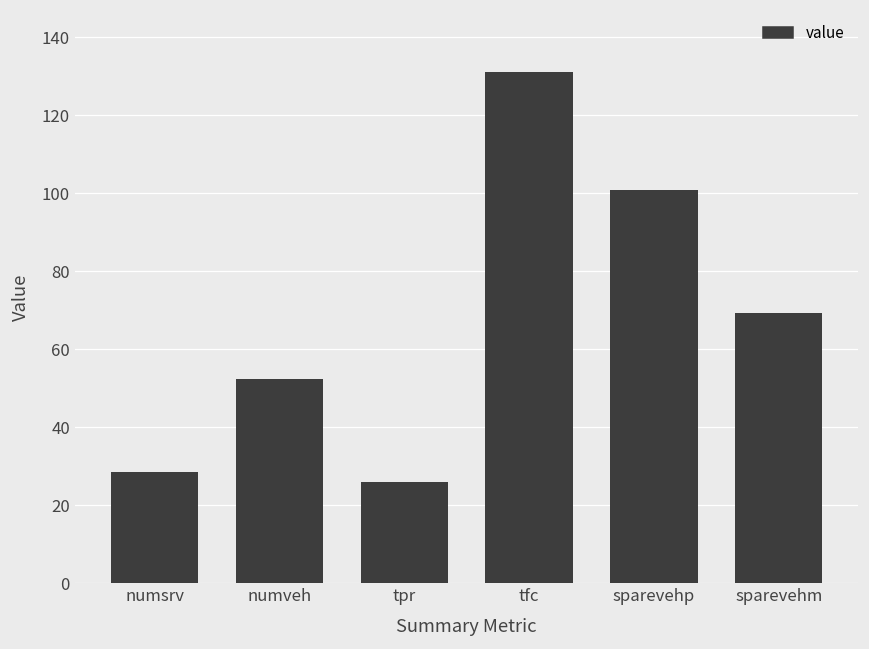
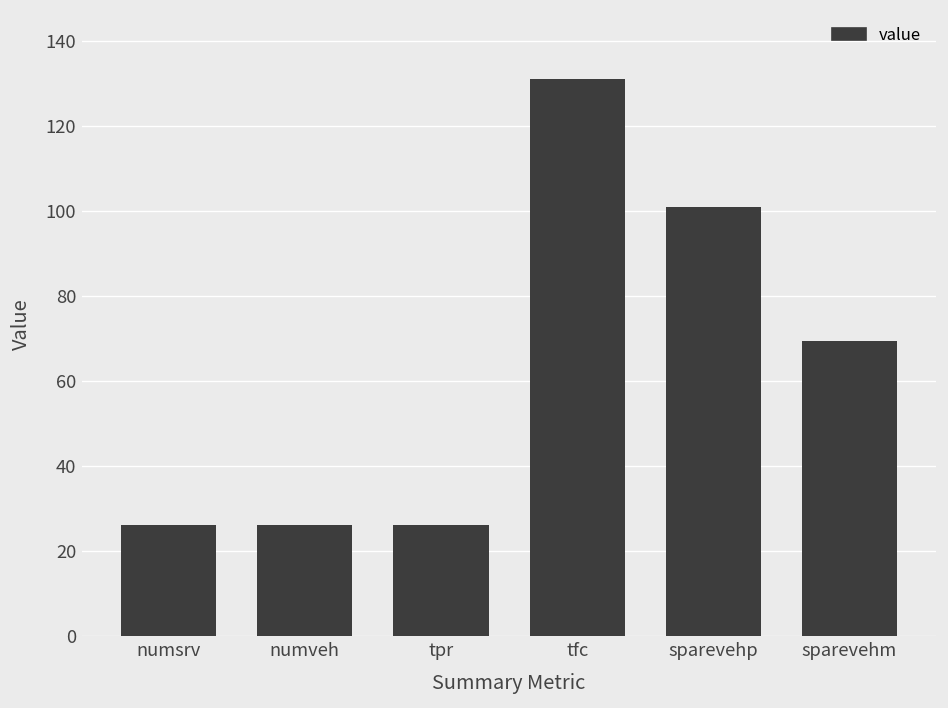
numsrv: 28 -> 26
numveh: 52 -> 26
